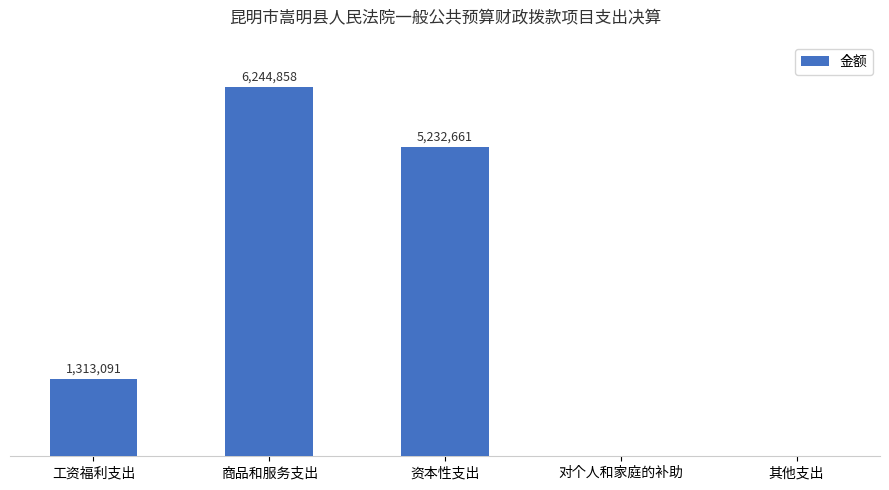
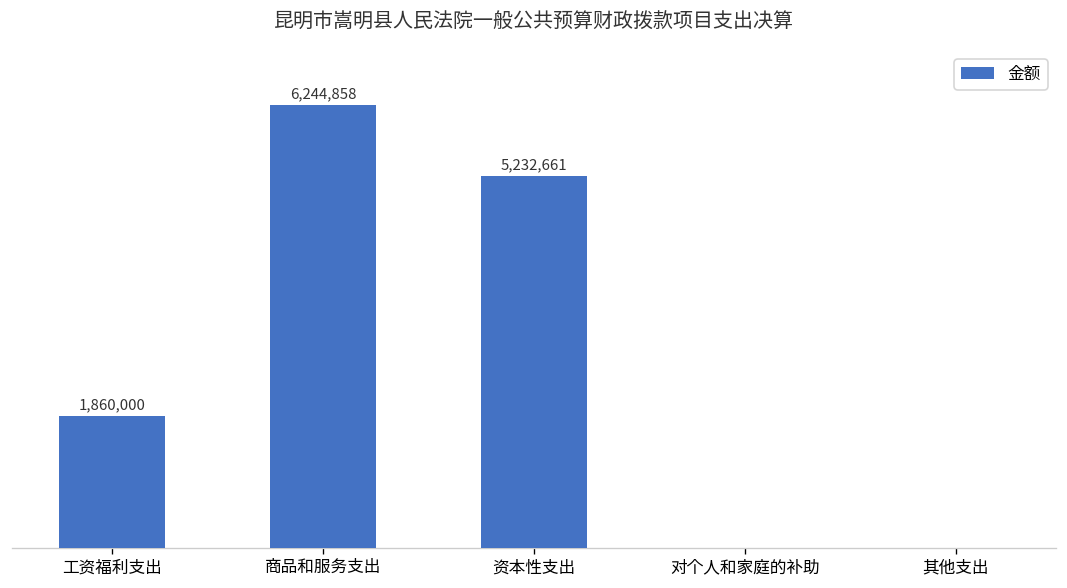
工资福利支出: 1,313,091 -> 1,860,000
